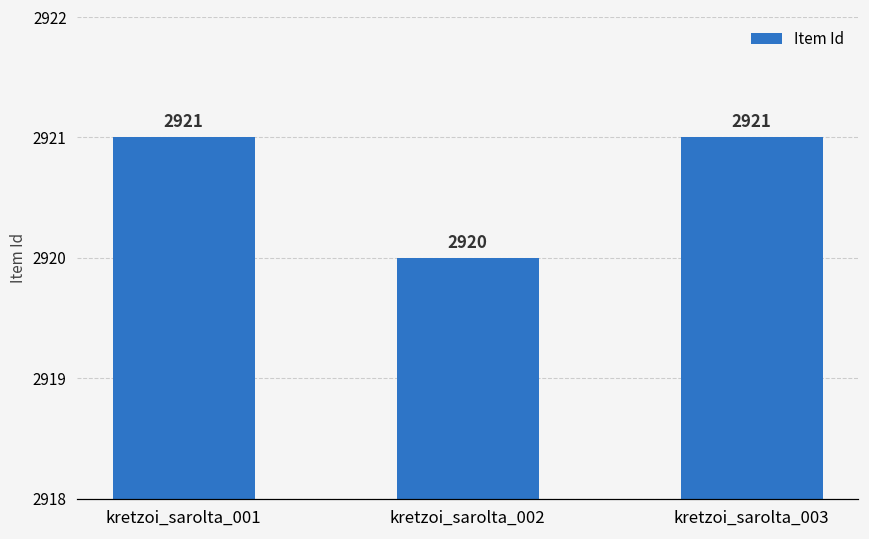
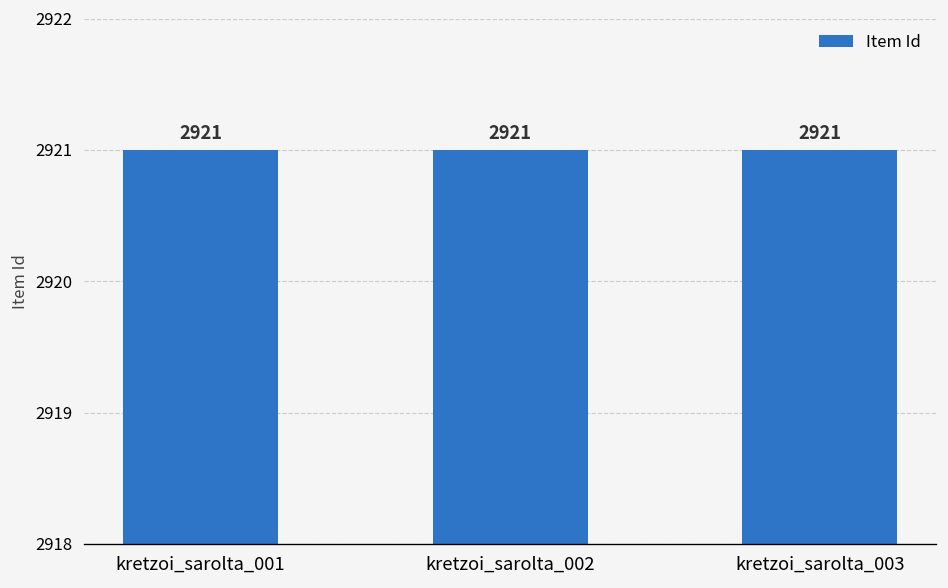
kretzoi_sarolta_002: 2920 -> 2921
